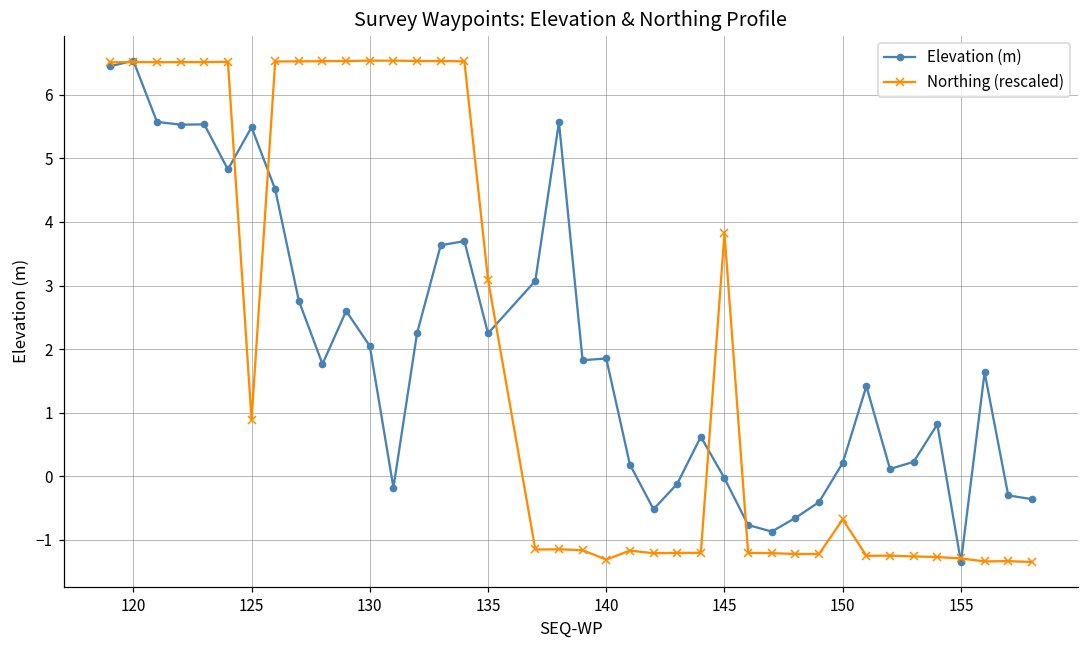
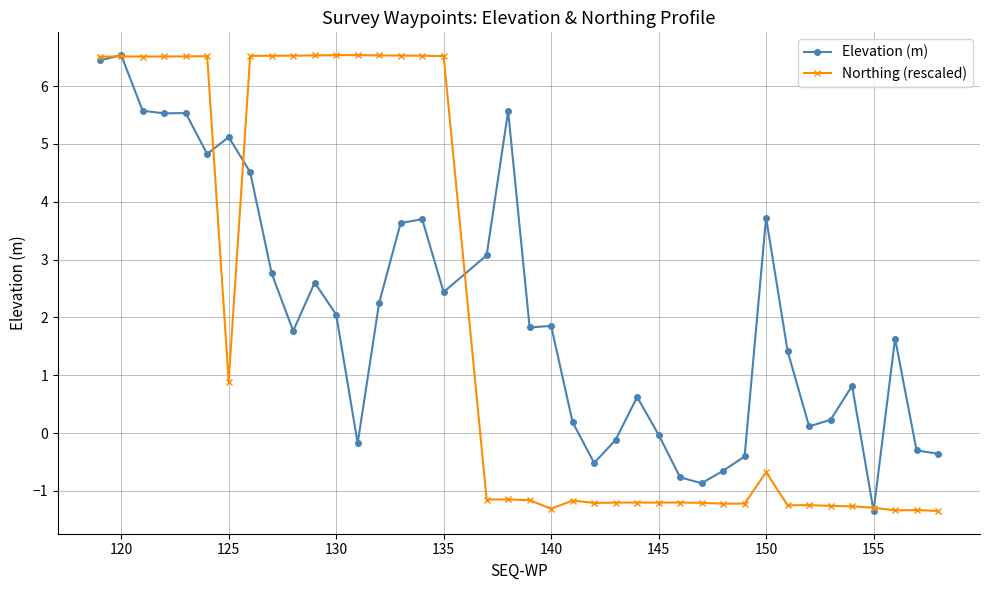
Elevation (m), 125: 5.5 -> 5.1
Elevation (m), 135: 2.2 -> 2.4
Northing (rescaled), 135: 3.1 -> 6.5
Northing (rescaled), 145: 3.8 -> -1.2
Elevation (m), 150: 0.2 -> 3.7
